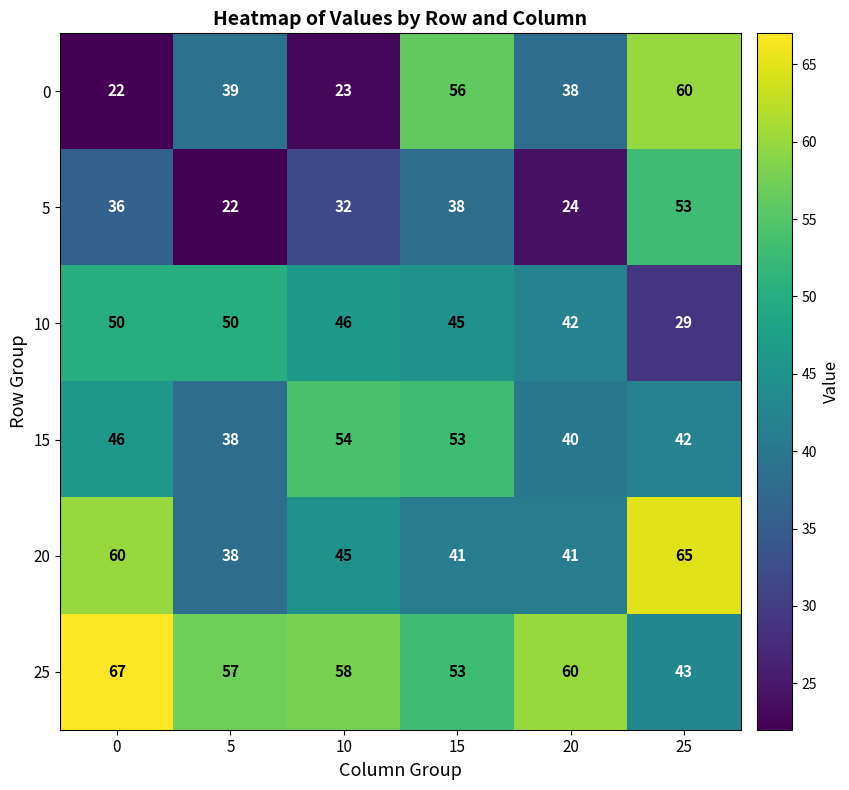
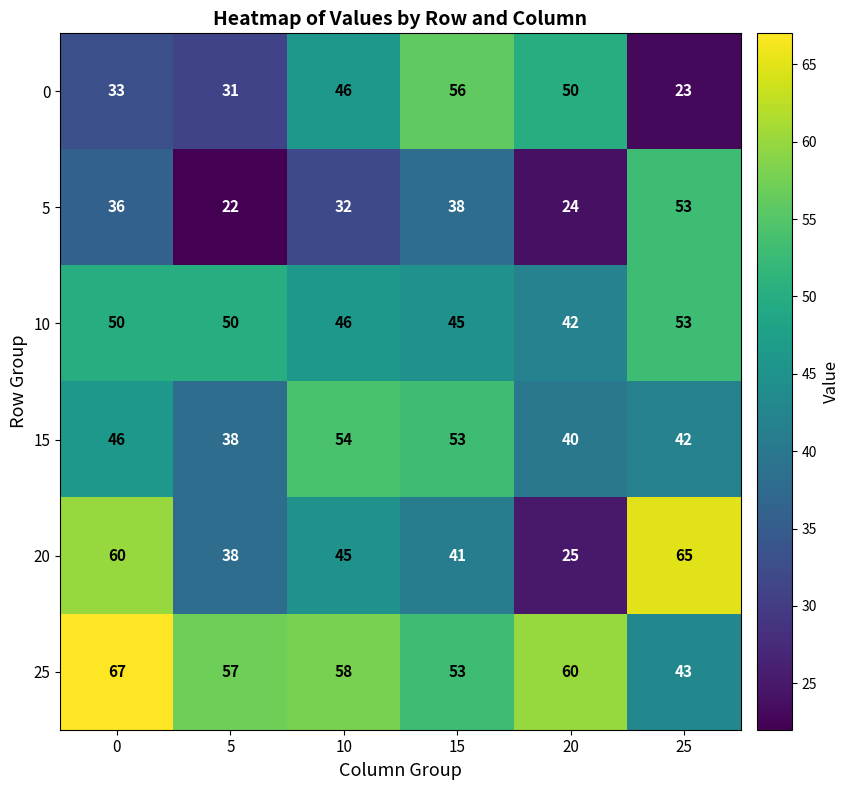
0, 0: 22 -> 33
0, 5: 39 -> 31
0, 10: 23 -> 46
0, 20: 38 -> 50
0, 25: 60 -> 23
10, 25: 29 -> 53
20, 20: 41 -> 25
